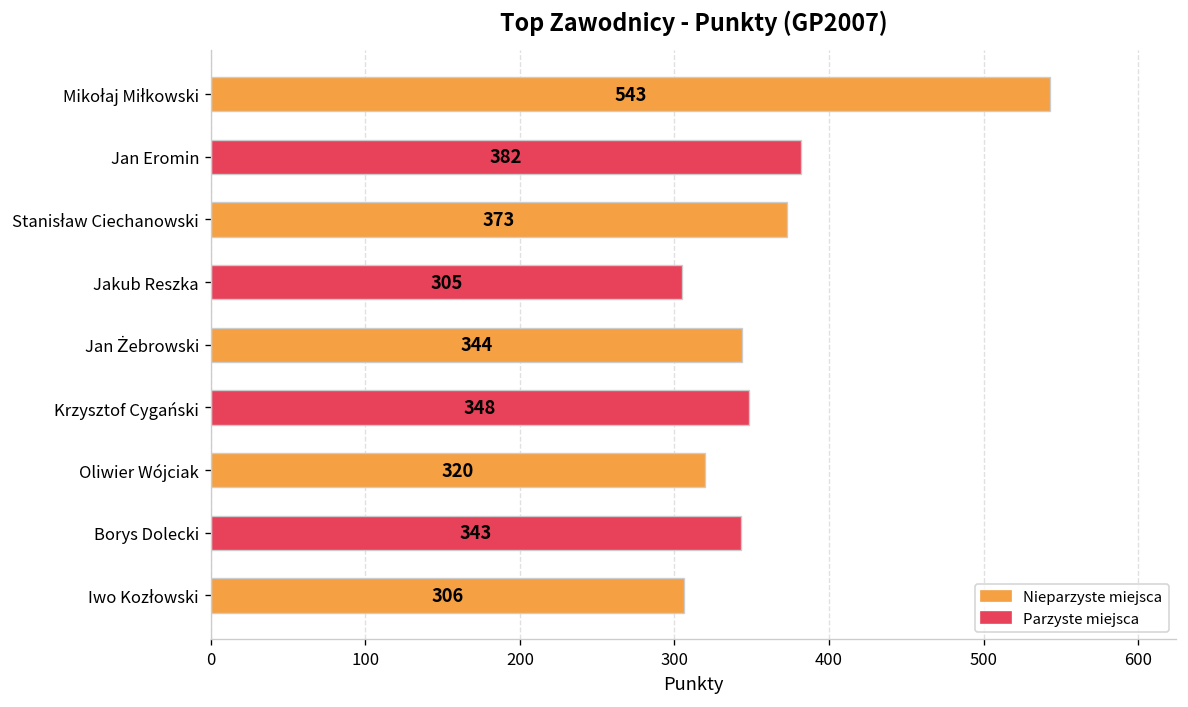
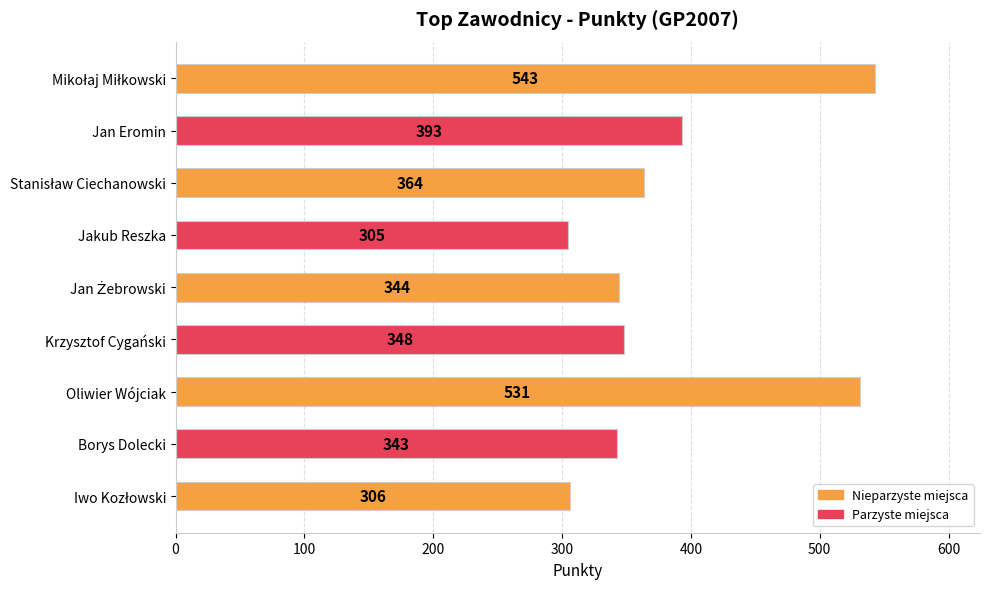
Jan Eromin: 382 -> 393
Stanisław Ciechanowski: 373 -> 364
Oliwier Wójciak: 320 -> 531
